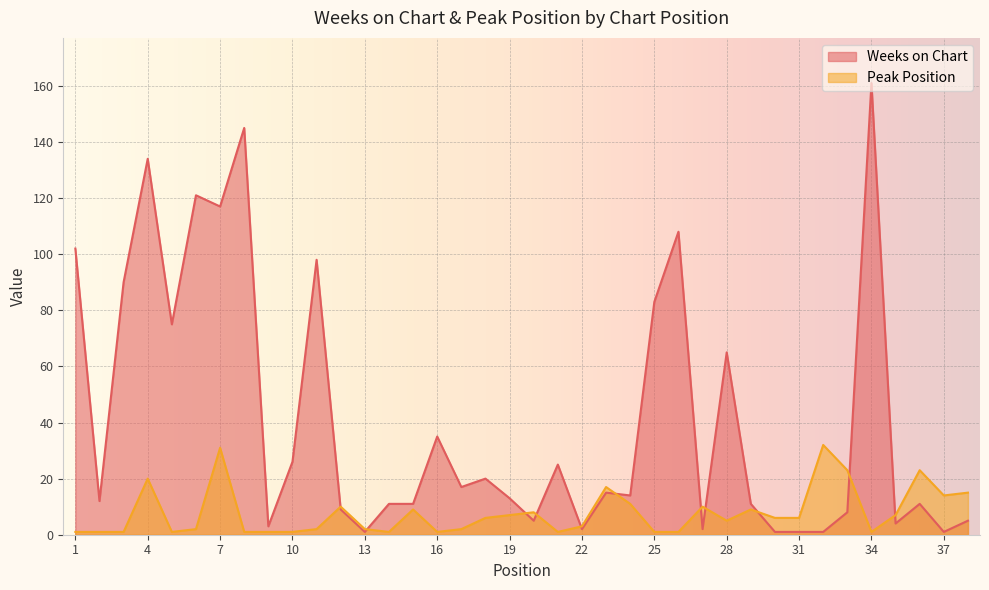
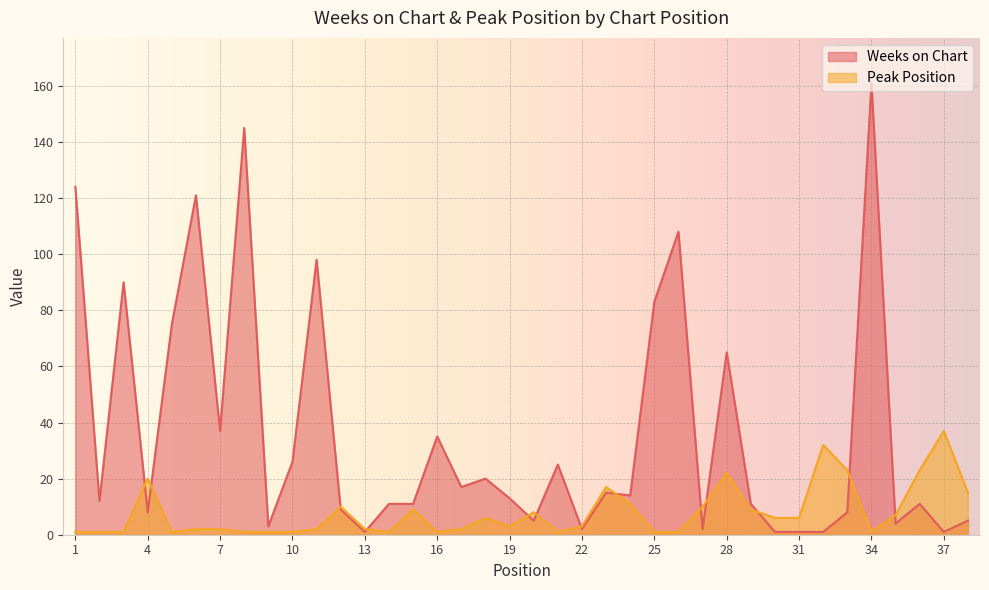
Weeks on Chart, 1: 102 -> 124
Weeks on Chart, 4: 134 -> 8
Weeks on Chart, 7: 117 -> 37
Peak Position, 7: 31 -> 2
Peak Position, 19: 7 -> 3
Peak Position, 28: 5 -> 22
Peak Position, 37: 14 -> 37
